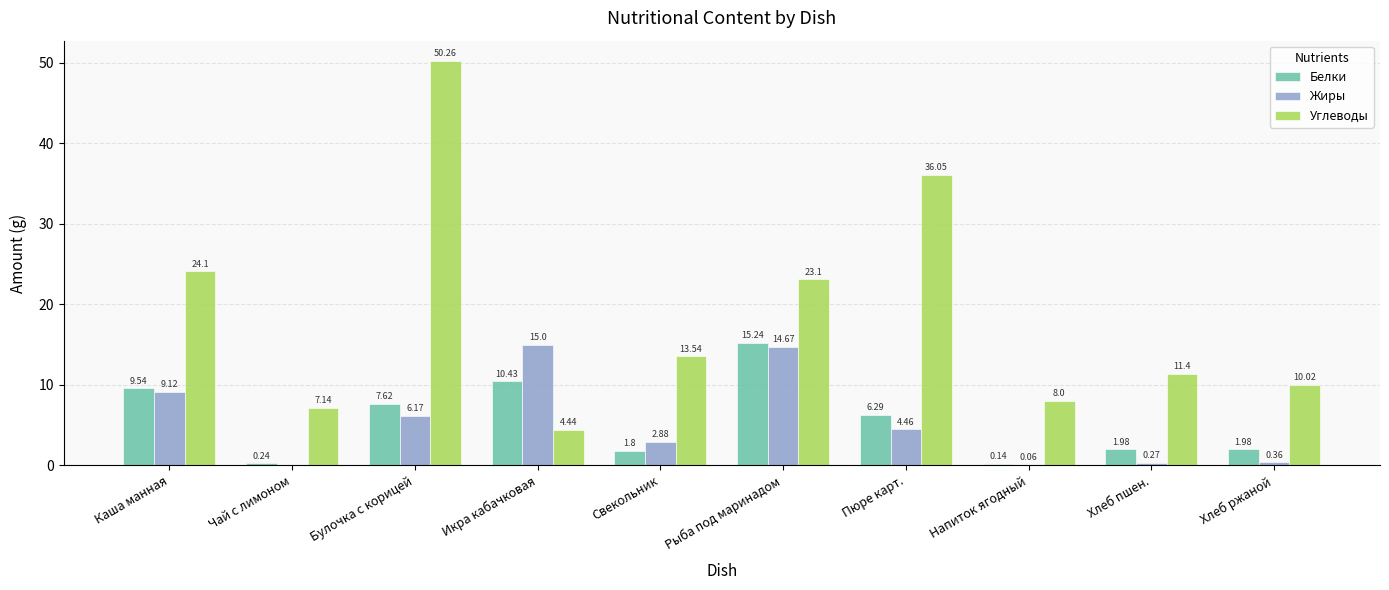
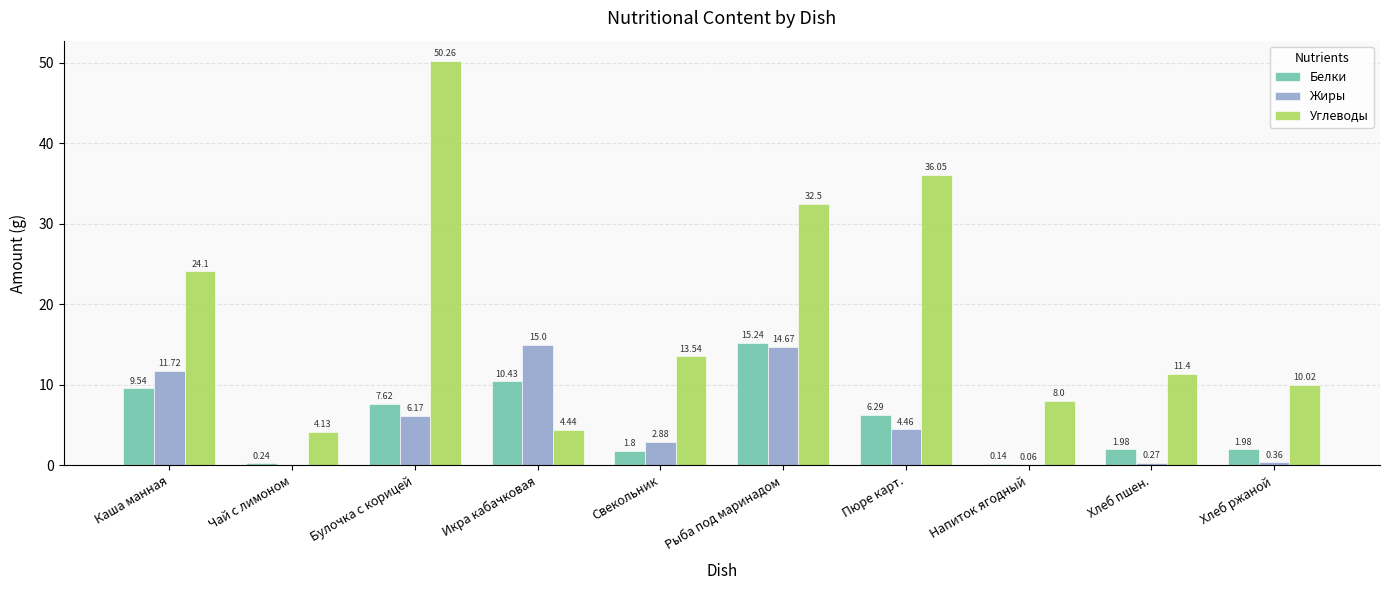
Жиры, Каша манная: 9.12 -> 11.72
Углеводы, Чай с лимоном: 7.14 -> 4.13
Углеводы, Рыба под маринадом: 23.1 -> 32.5
